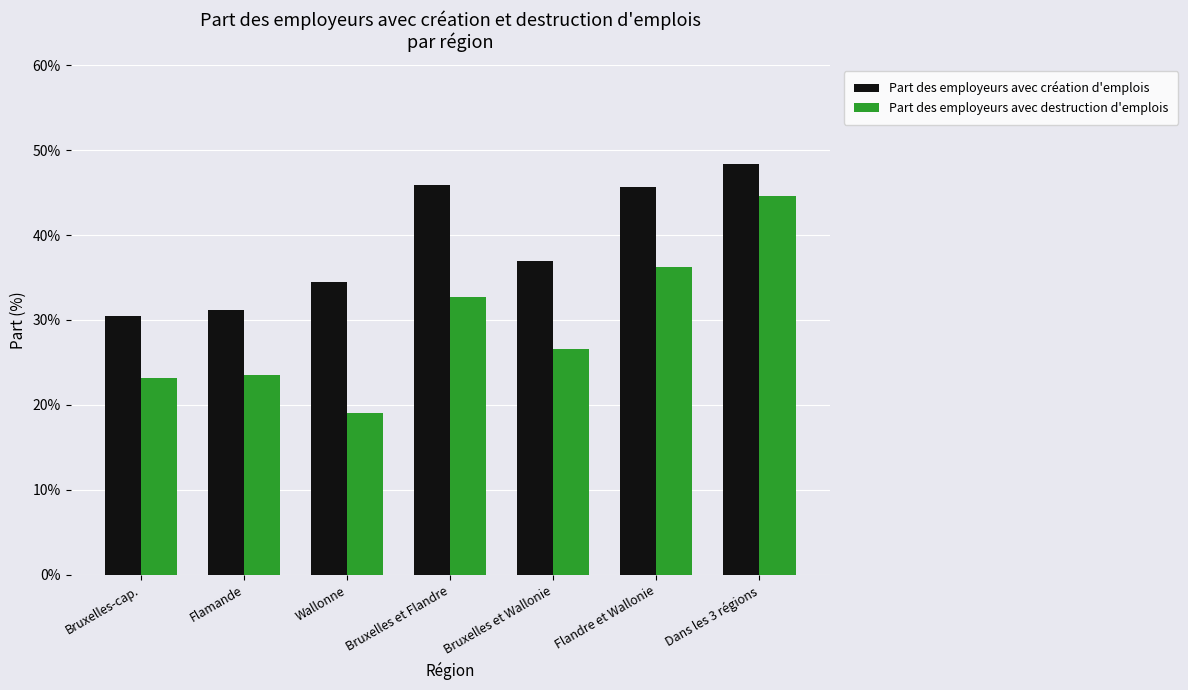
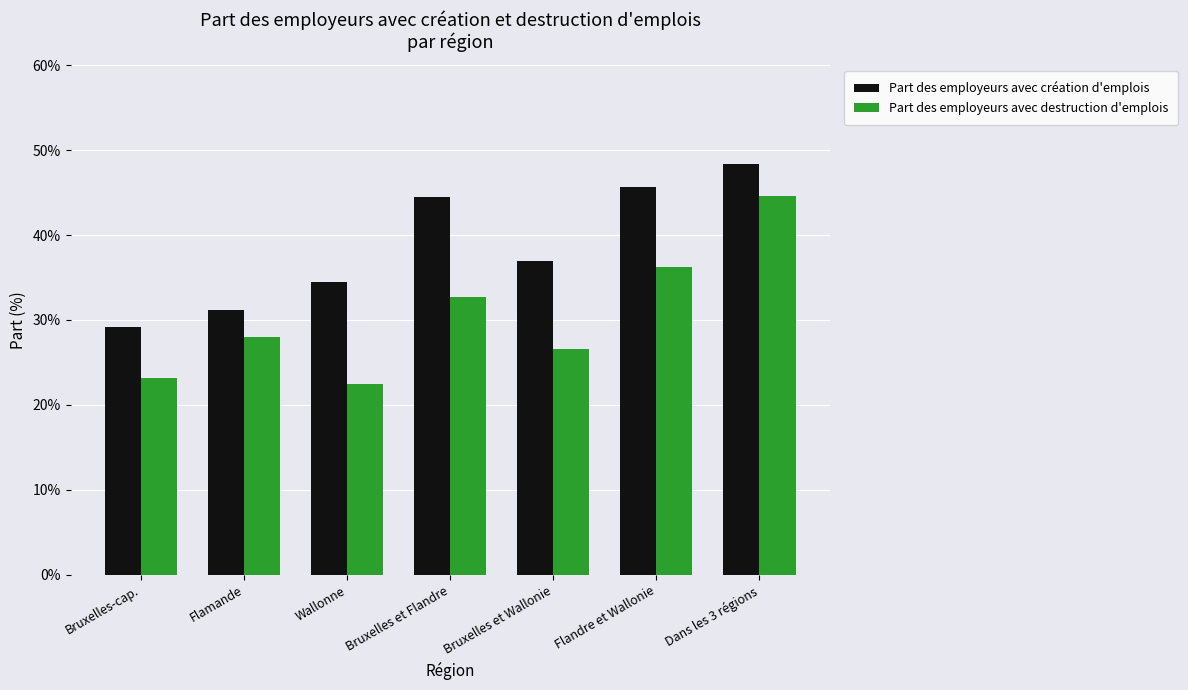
Part des employeurs avec création d'emplois, Bruxelles-cap.: 31% -> 29%
Part des employeurs avec destruction d'emplois, Flamande: 24% -> 28%
Part des employeurs avec destruction d'emplois, Wallonne: 19% -> 22%
Part des employeurs avec création d'emplois, Bruxelles et Flandre: 46% -> 45%
